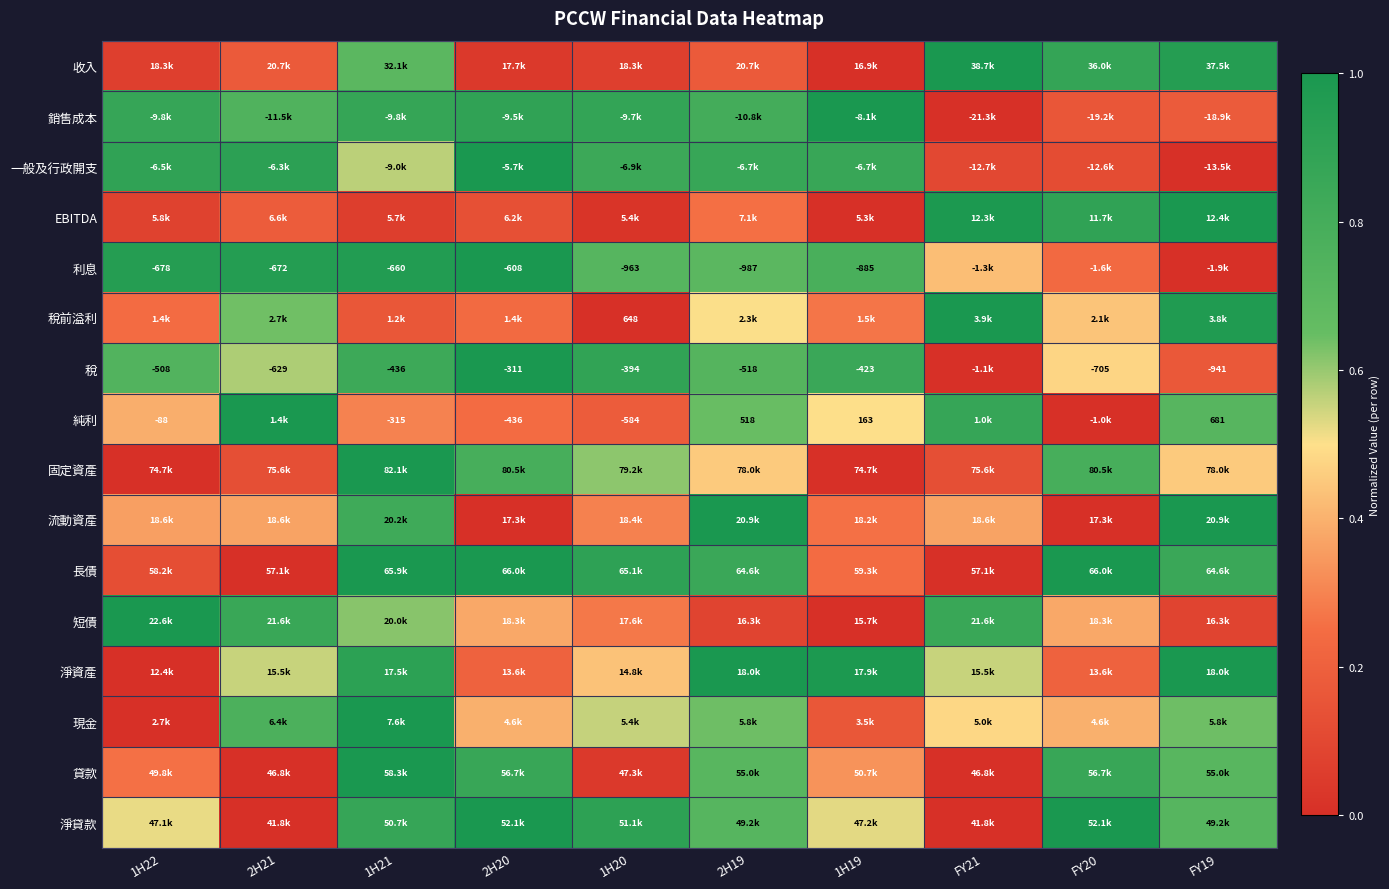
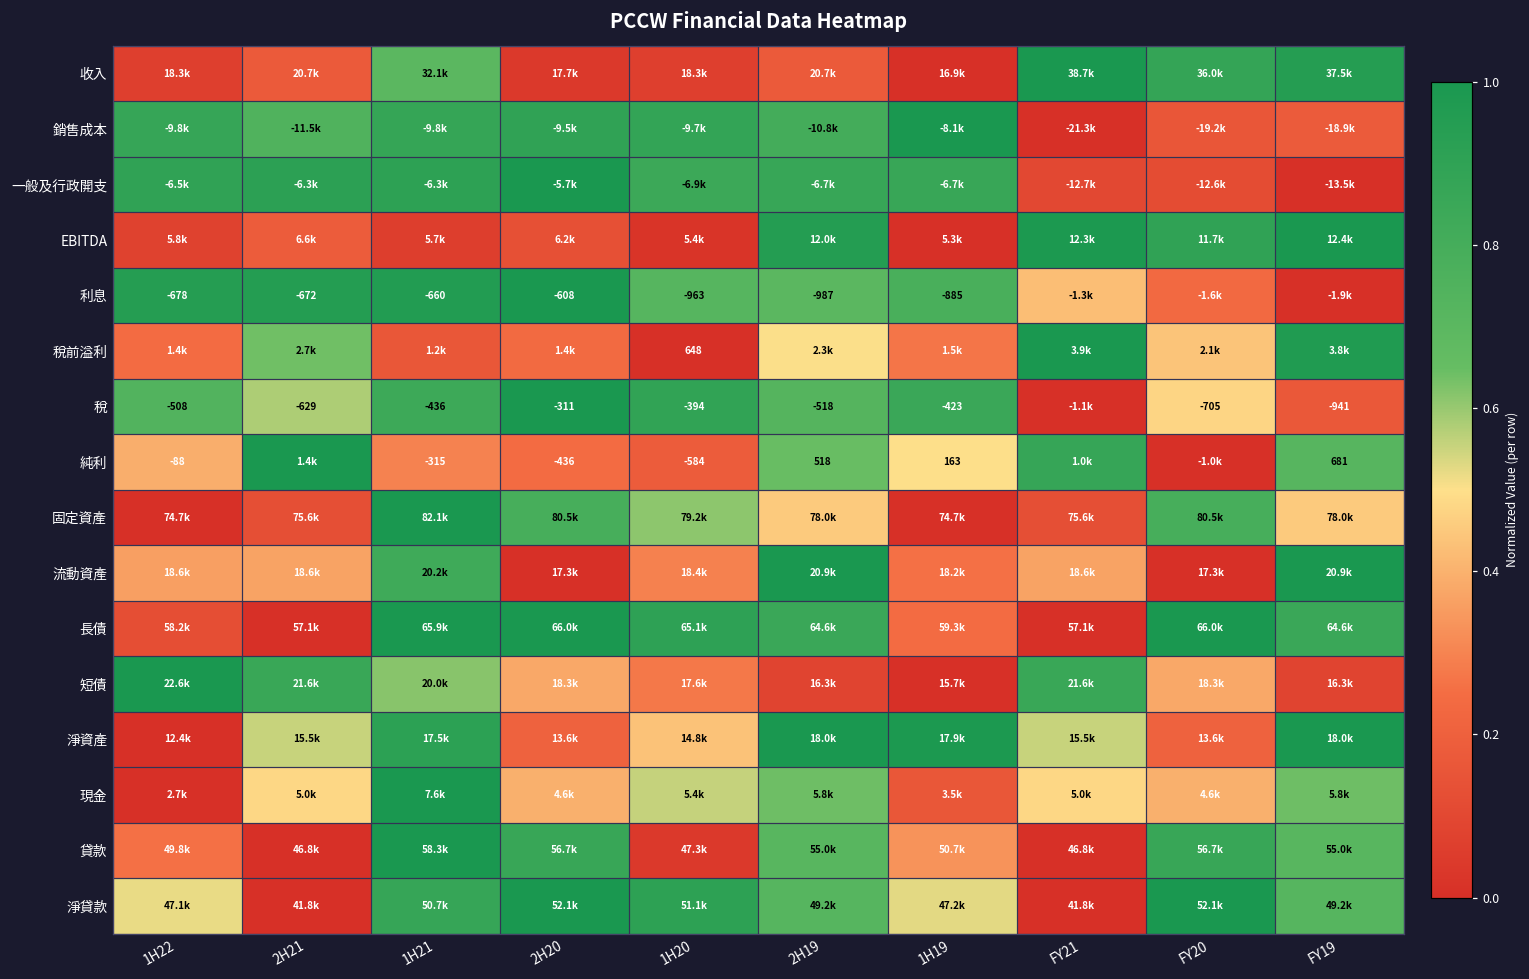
一般及行政開支, 1H21: -9.0k -> -6.3k
EBITDA, 2H19: 7.1k -> 12.0k
現金, 2H21: 6.4k -> 5.0k
